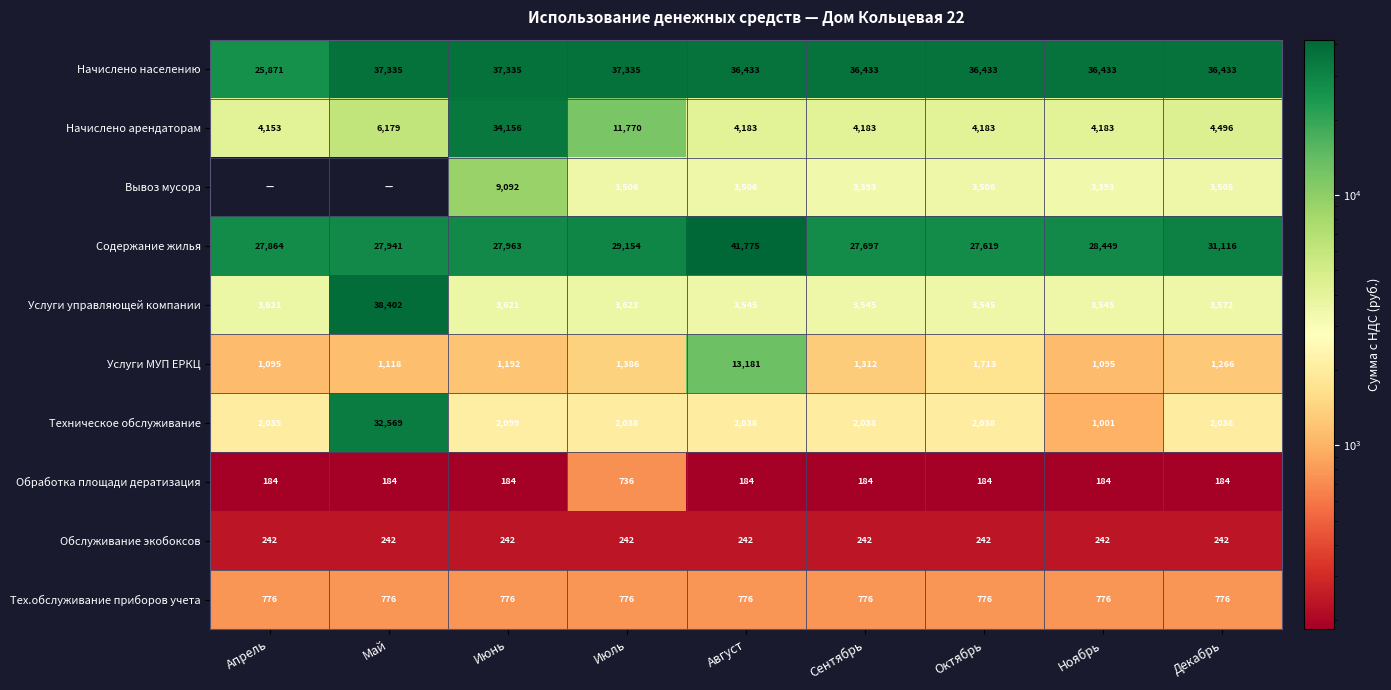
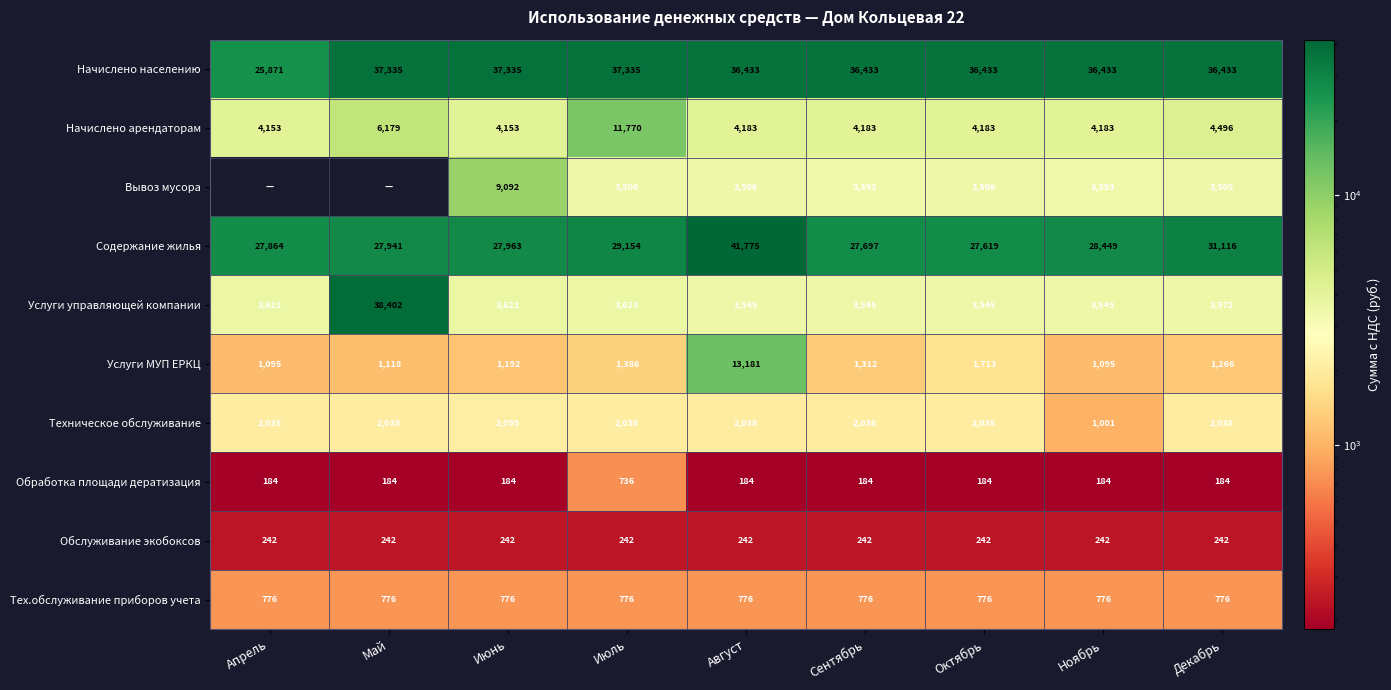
Начислено арендаторам, Июнь: 34,156 -> 4,153
Техническое обслуживание, Май: 32,569 -> 2,035
